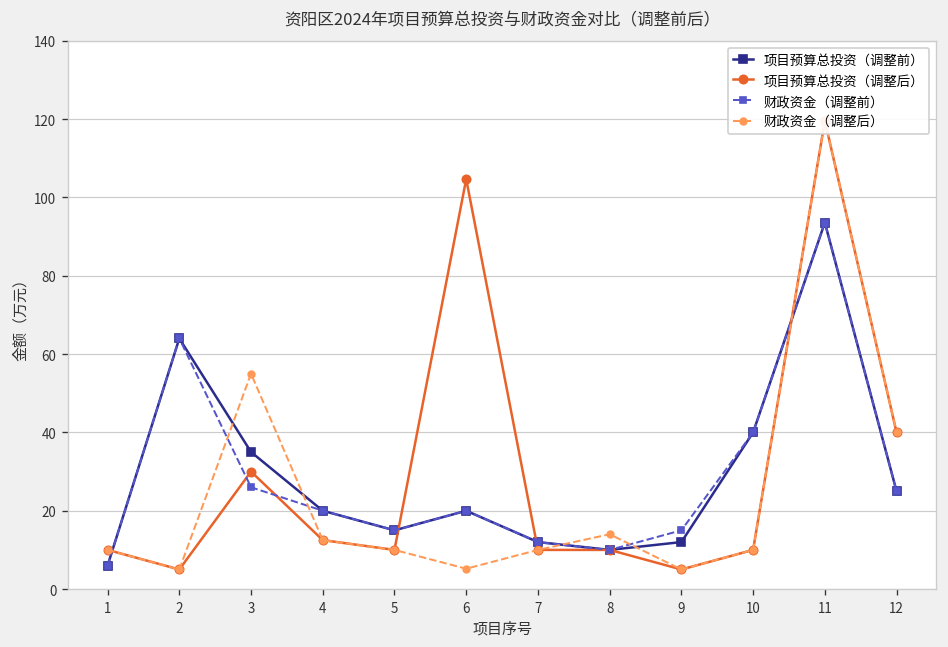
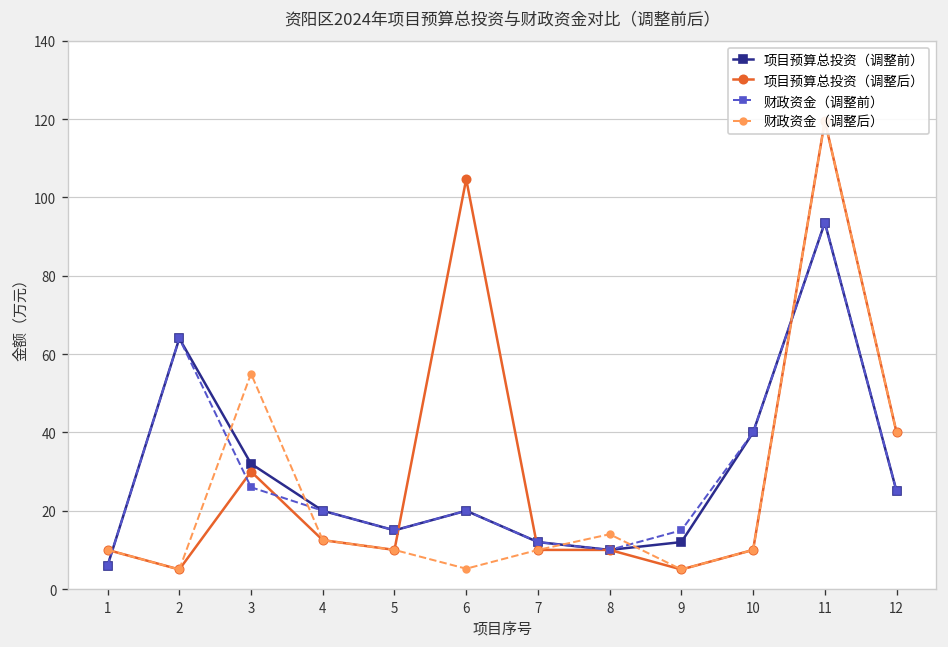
项目预算总投资（调整前）, 3: 35 -> 32
